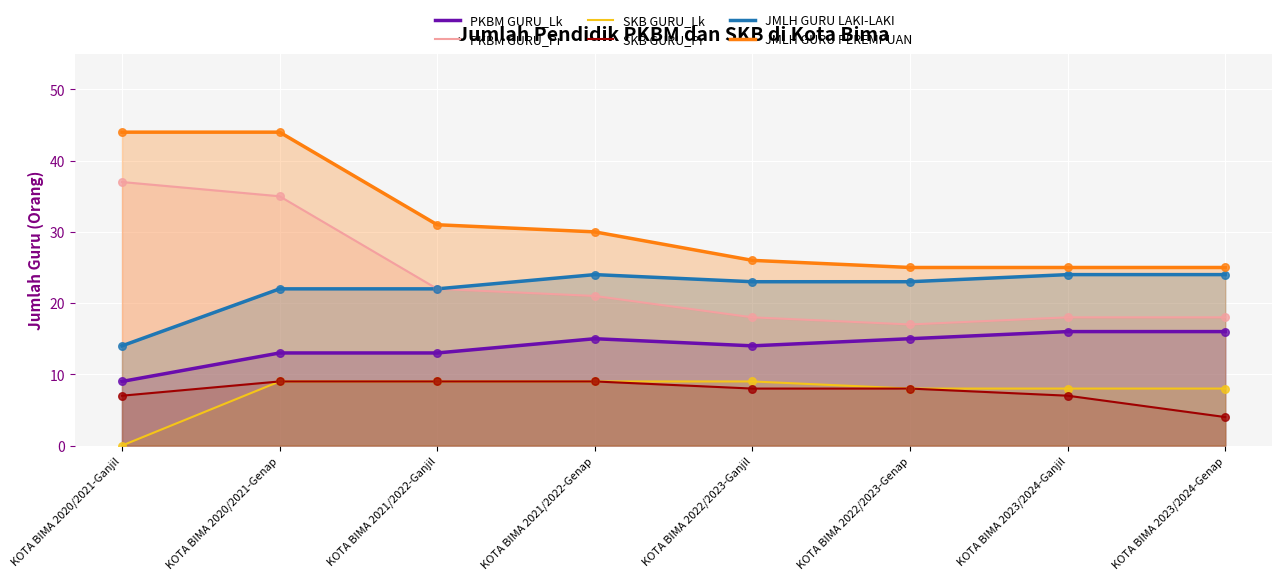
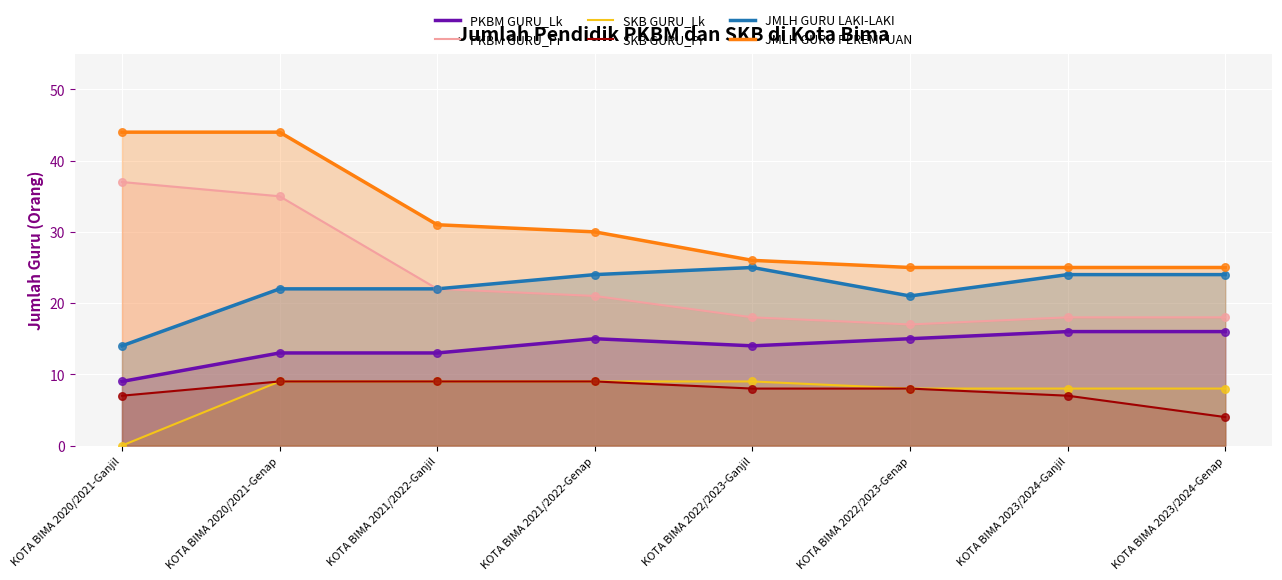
JMLH GURU LAKI-LAKI, KOTA BIMA 2022/2023-Ganjil: 23 -> 25
JMLH GURU LAKI-LAKI, KOTA BIMA 2022/2023-Genap: 23 -> 21
